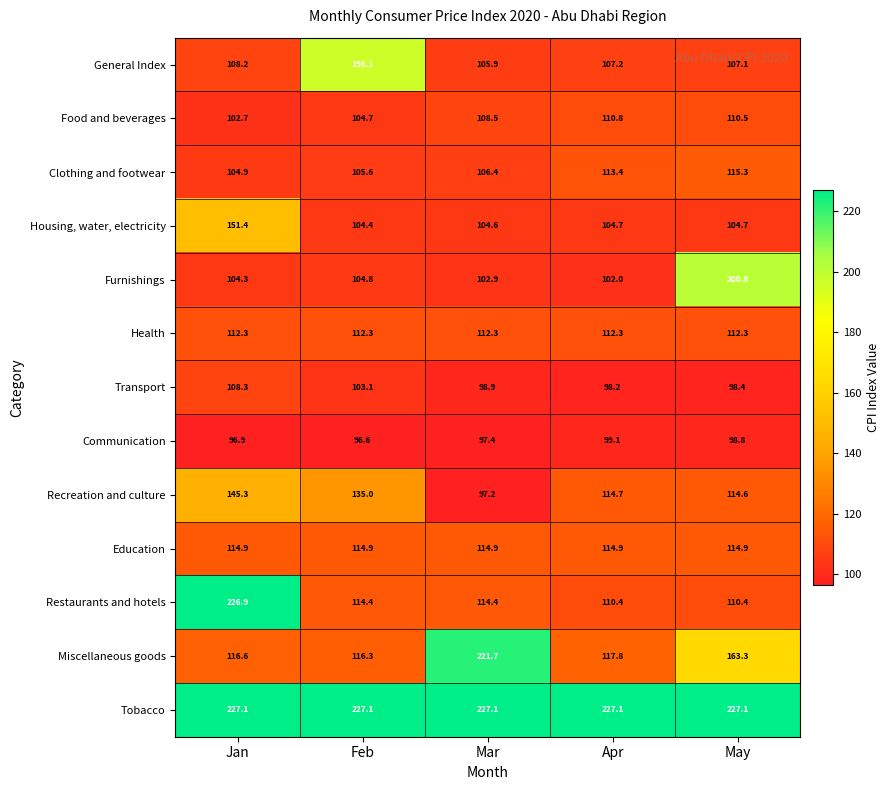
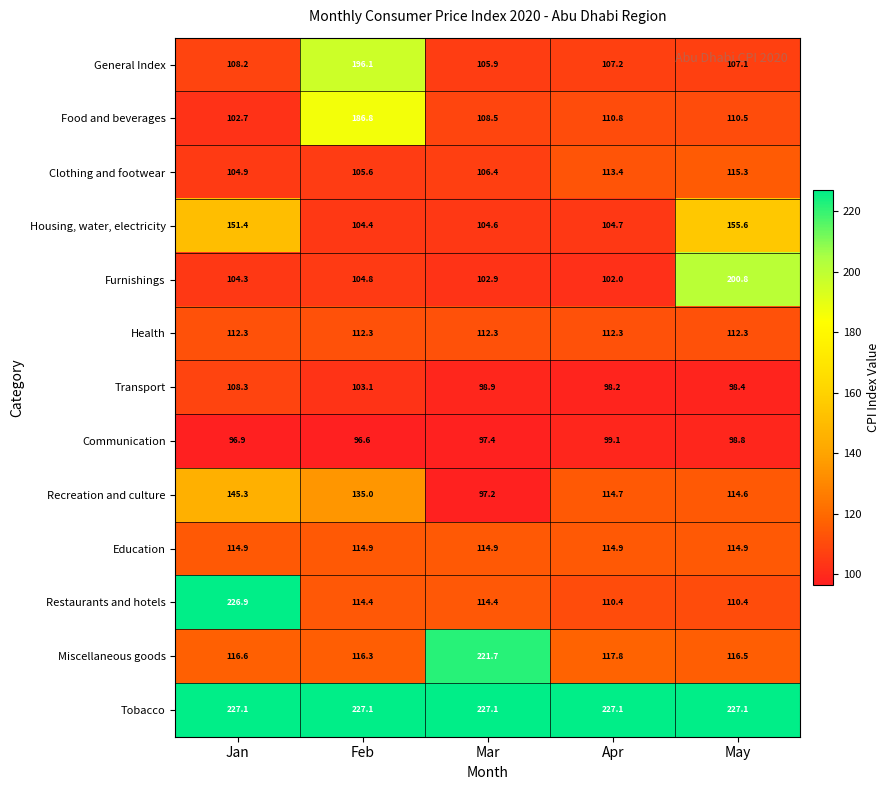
Food and beverages, Feb: 104.7 -> 186.8
Housing, water, electricity, May: 104.7 -> 155.6
Miscellaneous goods, May: 163.3 -> 116.5
